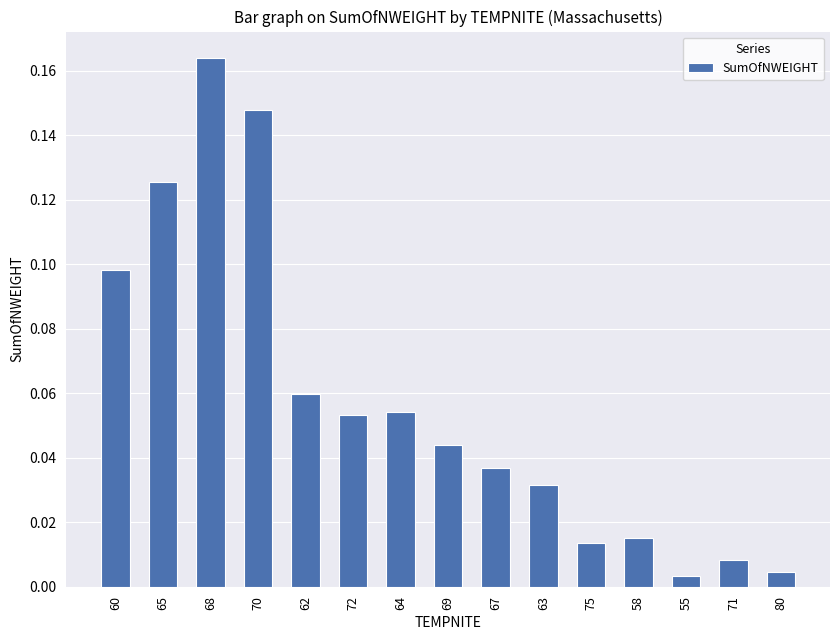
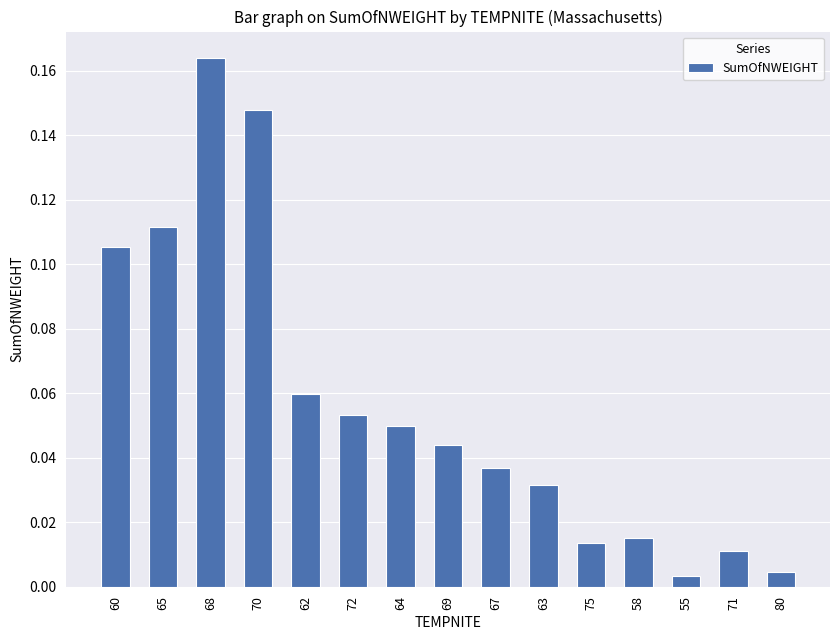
60: 0.098 -> 0.105
65: 0.126 -> 0.112
64: 0.054 -> 0.050
71: 0.008 -> 0.011
